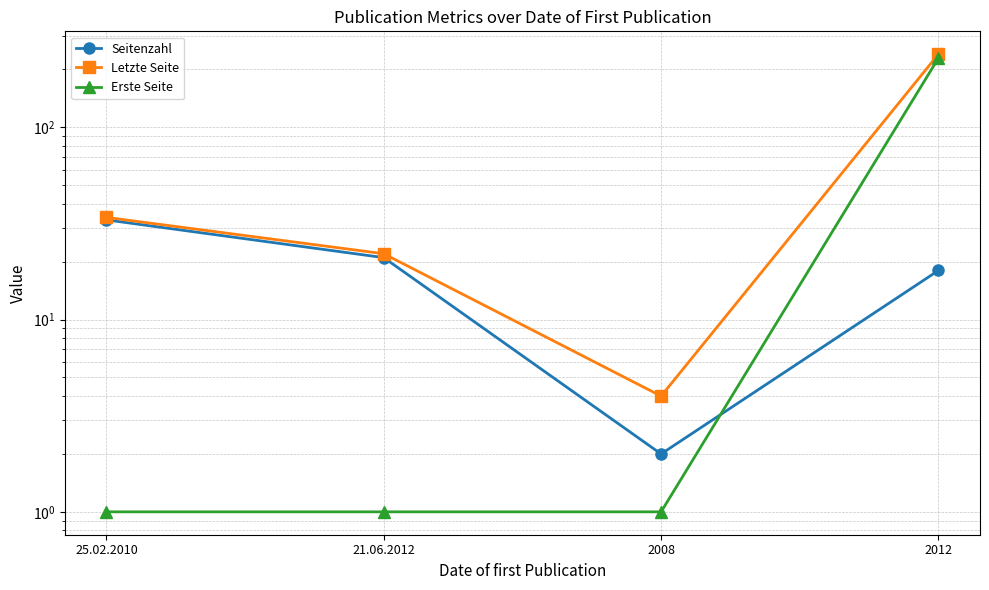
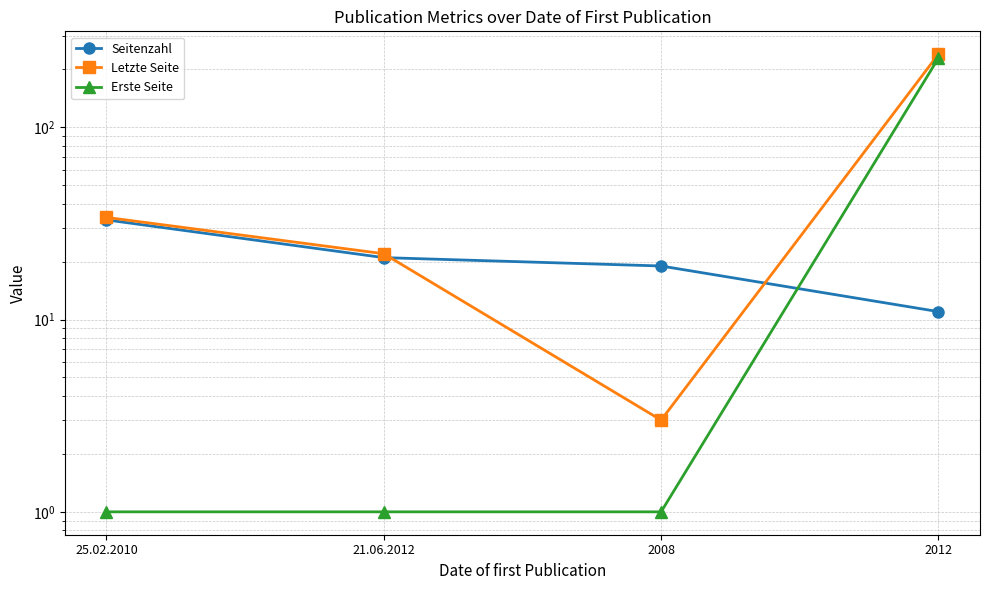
Seitenzahl, 2008: 2 -> 19
Letzte Seite, 2008: 4 -> 3
Seitenzahl, 2012: 18 -> 11
